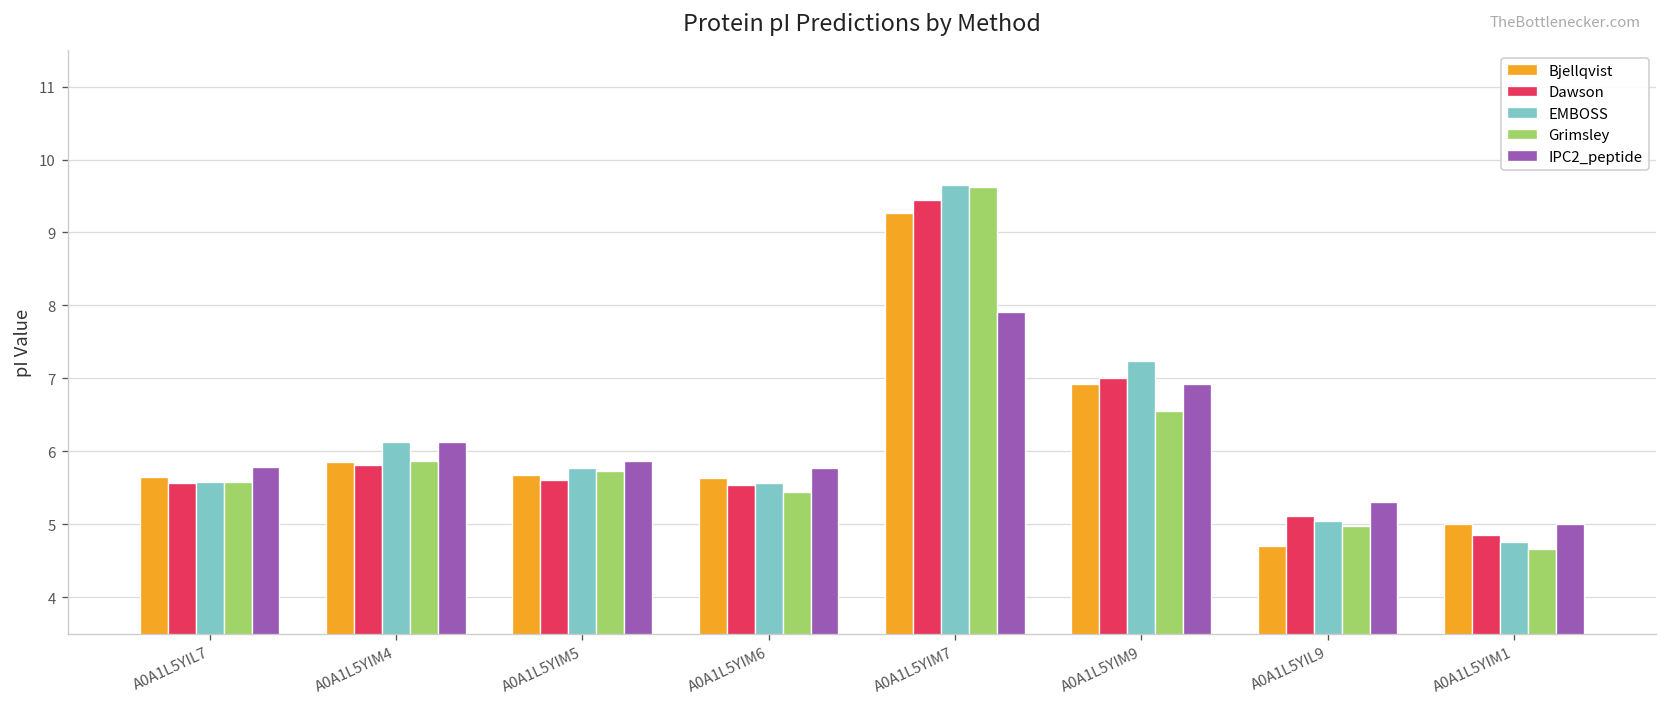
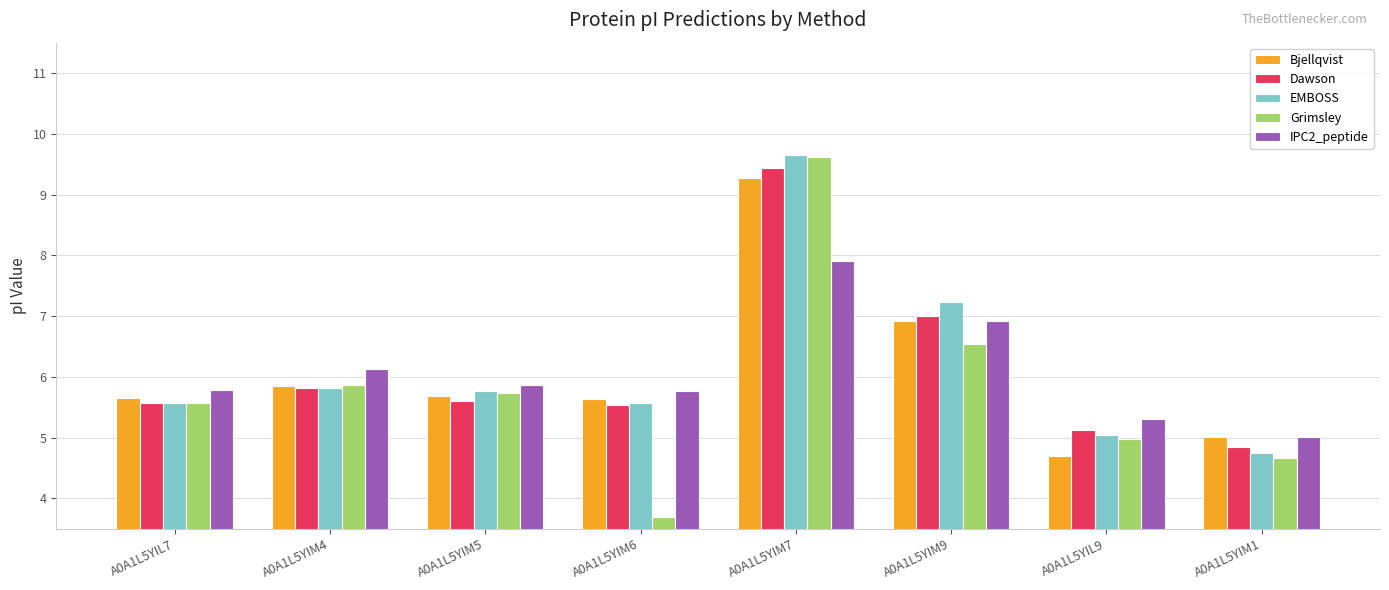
EMBOSS, A0A1L5YIM4: 6.1 -> 5.8
Grimsley, A0A1L5YIM6: 5.4 -> 3.7
